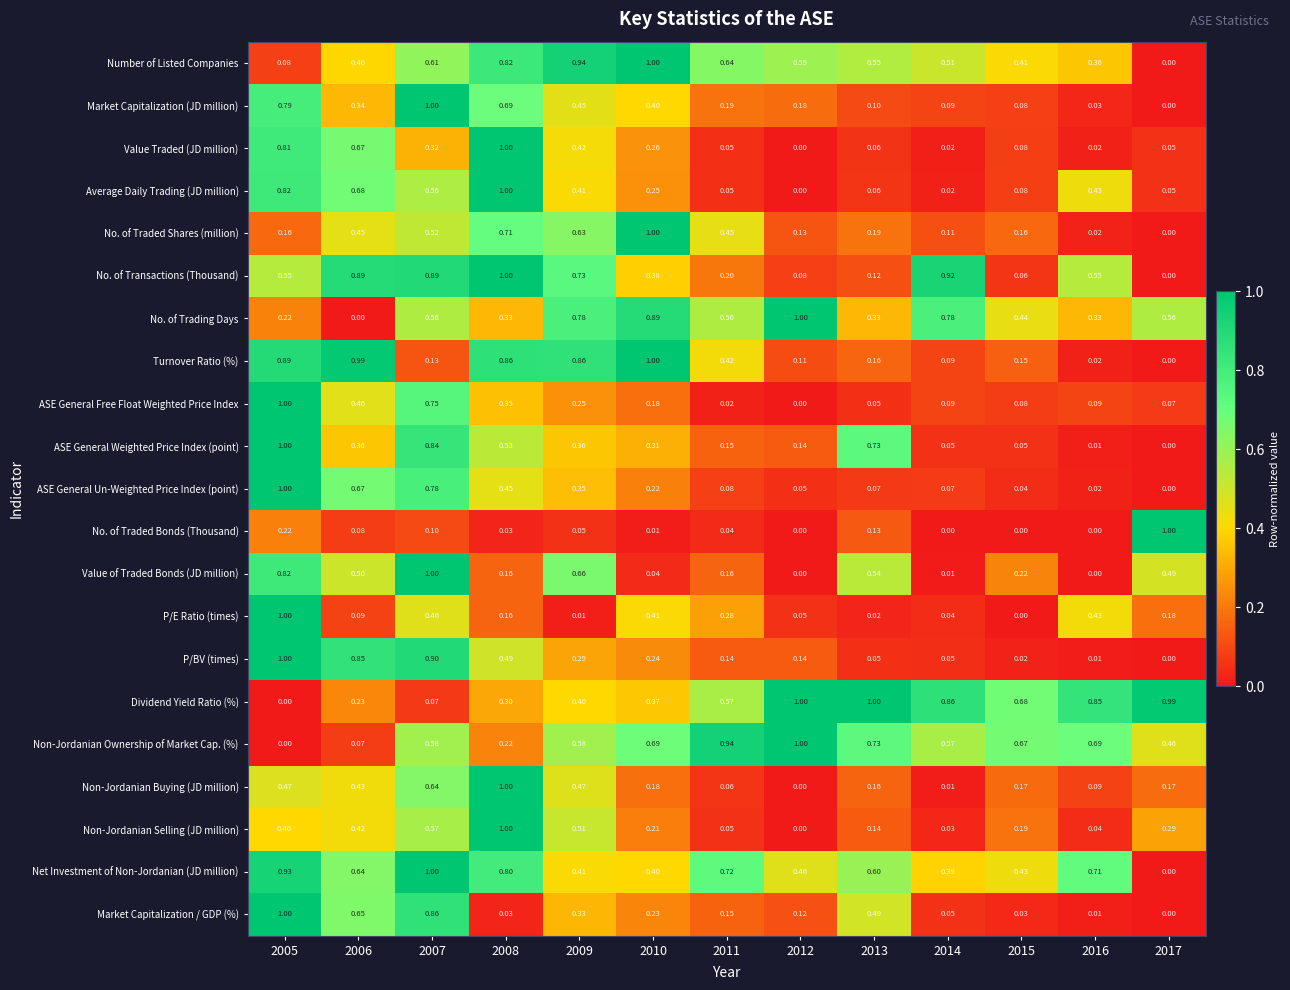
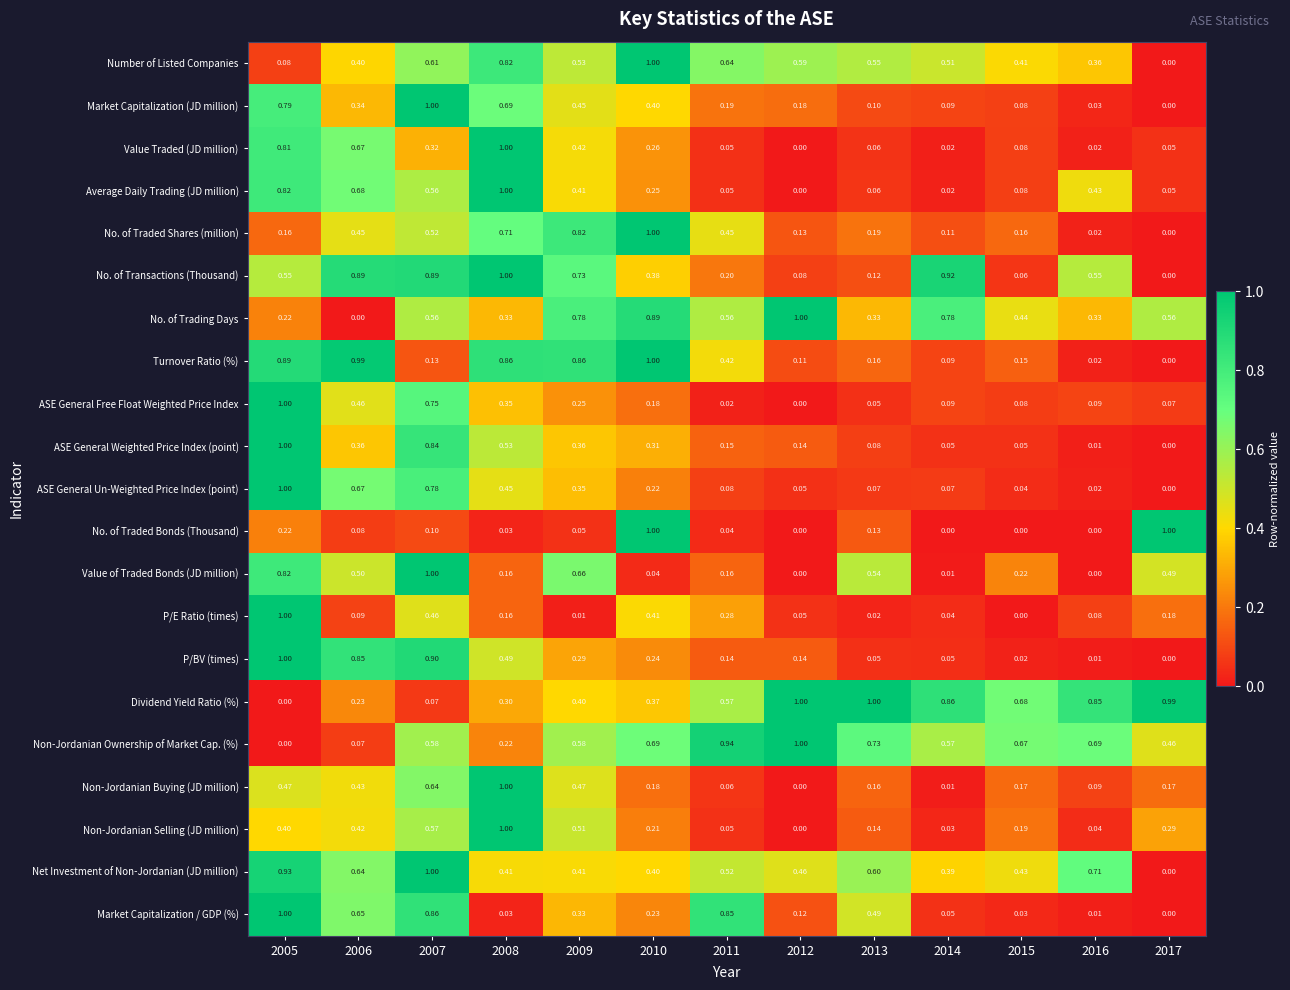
Number of Listed Companies, 2009: 0.94 -> 0.53
No. of Traded Shares (million), 2009: 0.63 -> 0.82
ASE General Weighted Price Index (point), 2013: 0.73 -> 0.08
No. of Traded Bonds (Thousand), 2010: 0.01 -> 1.00
P/E Ratio (times), 2016: 0.43 -> 0.08
Net Investment of Non-Jordanian (JD million), 2008: 0.80 -> 0.41
Net Investment of Non-Jordanian (JD million), 2011: 0.72 -> 0.52
Market Capitalization / GDP (%), 2011: 0.15 -> 0.85
